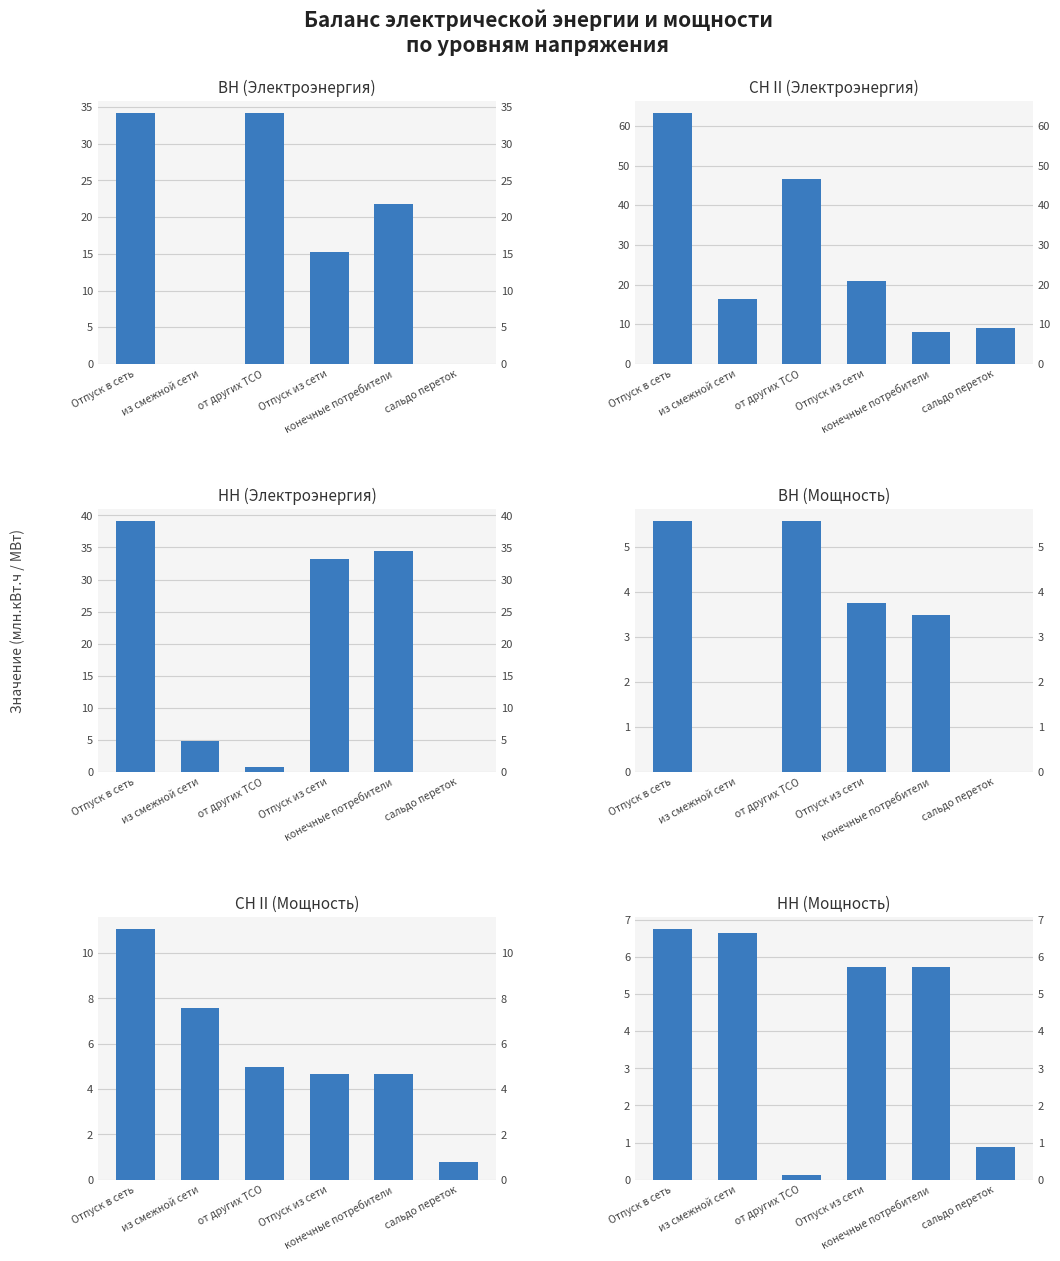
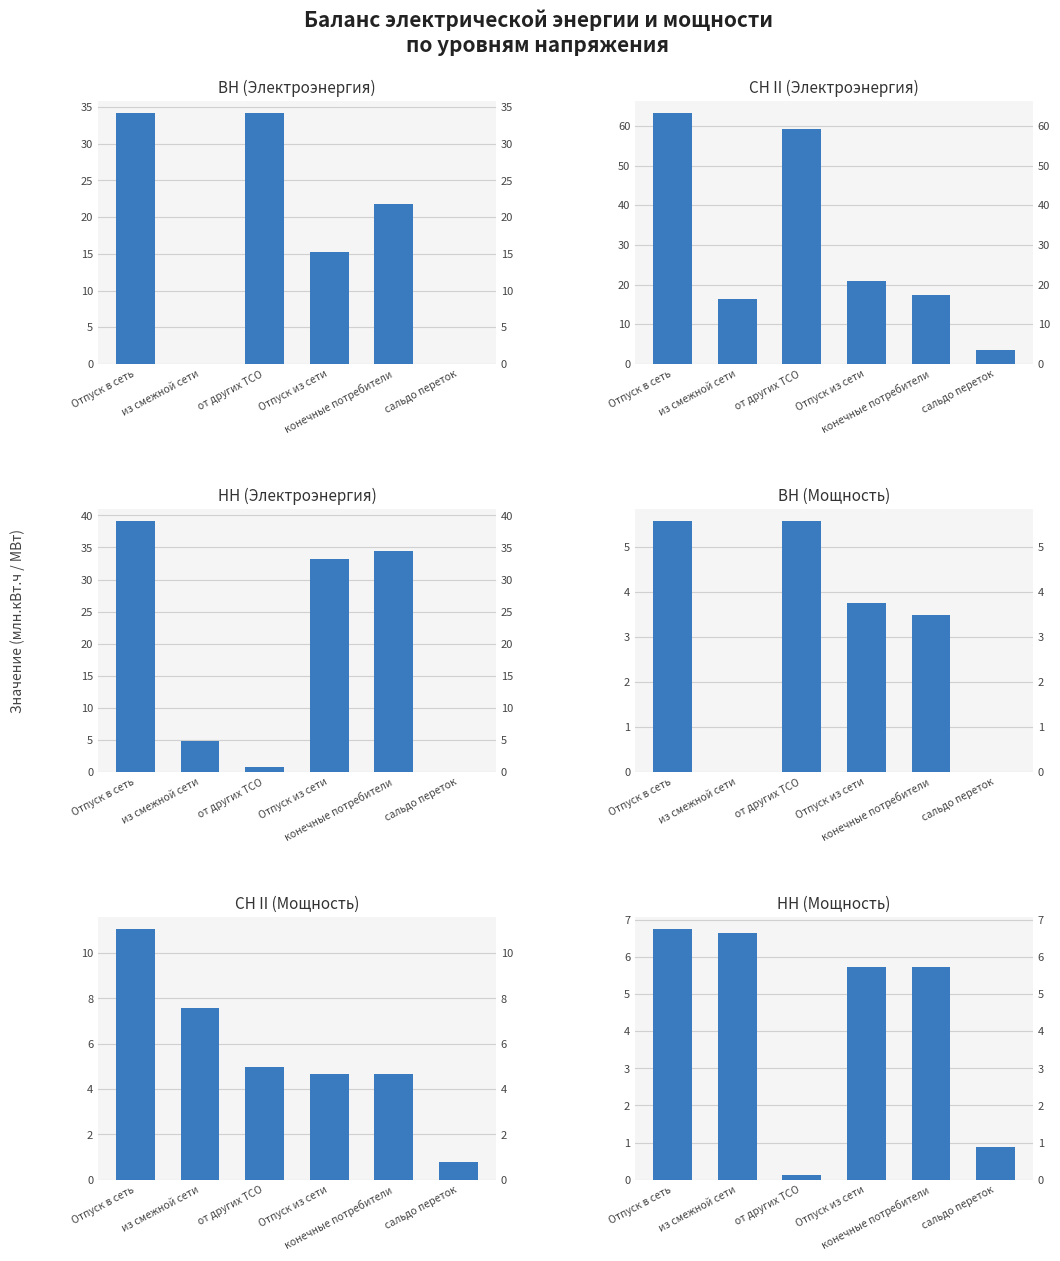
СН II (Электроэнергия), от других ТСО: 47 -> 59
СН II (Электроэнергия), конечные потребители: 8 -> 17
СН II (Электроэнергия), сальдо переток: 9 -> 4
